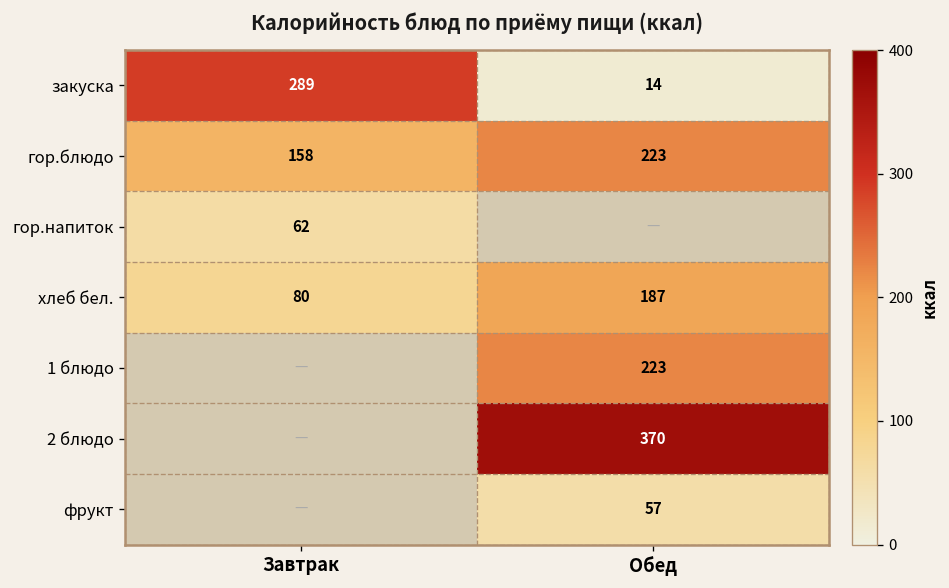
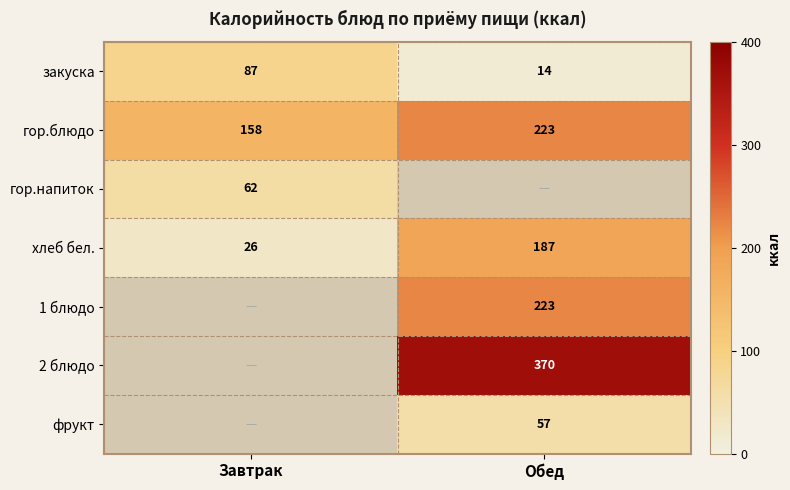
закуска, Завтрак: 289 -> 87
хлеб бел., Завтрак: 80 -> 26
